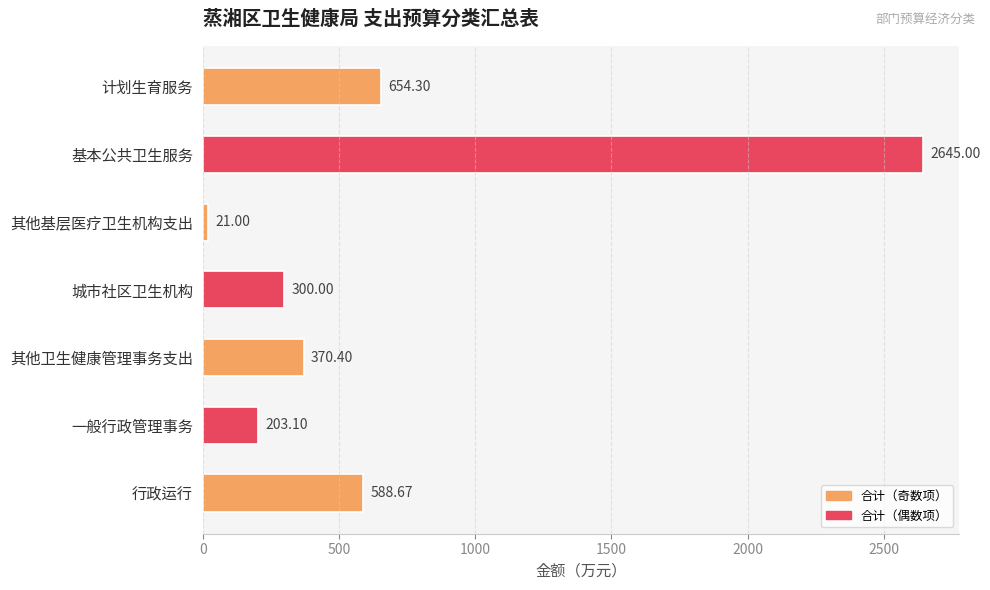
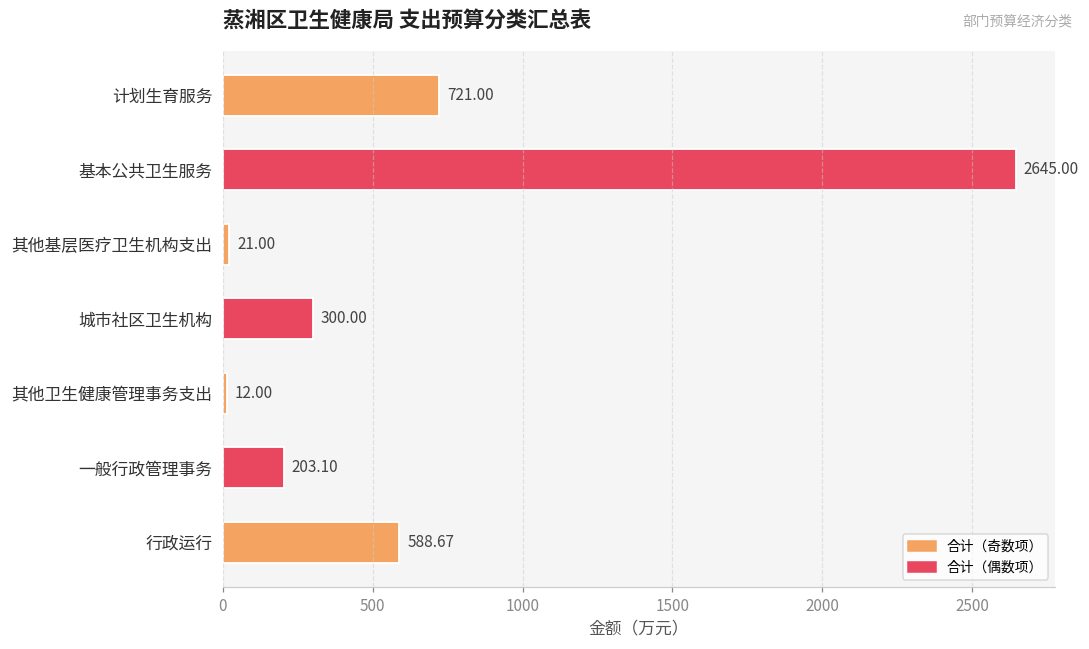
计划生育服务: 654.30 -> 721.00
其他卫生健康管理事务支出: 370.40 -> 12.00
